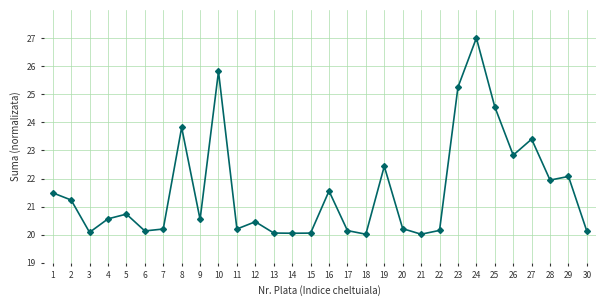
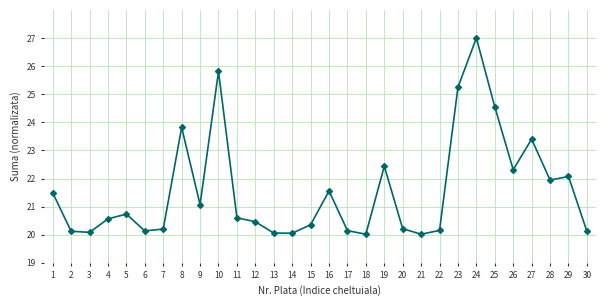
2: 21.2 -> 20.1
9: 20.5 -> 21.1
11: 20.2 -> 20.6
15: 20.1 -> 20.4
26: 22.8 -> 22.3
